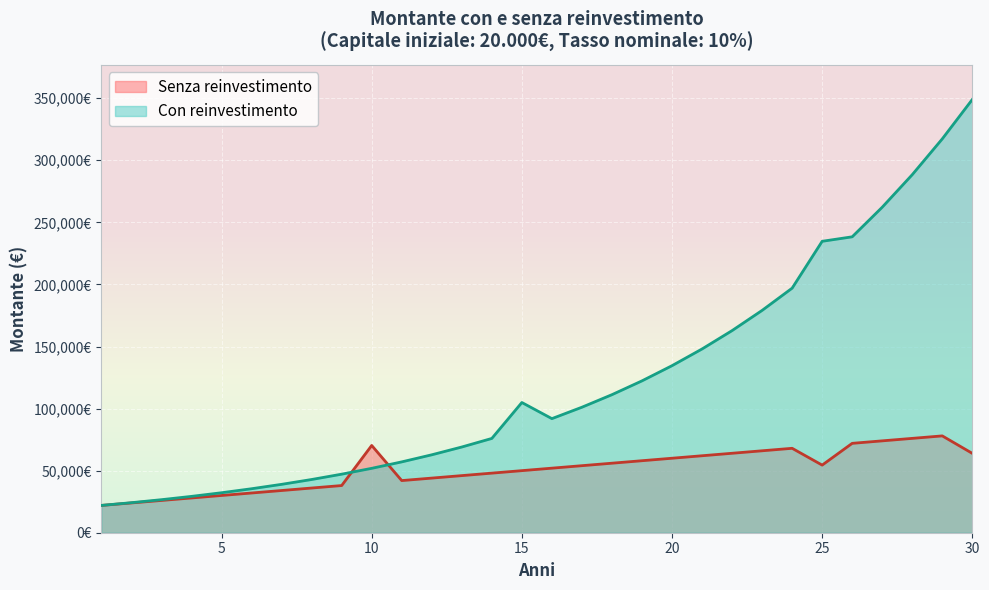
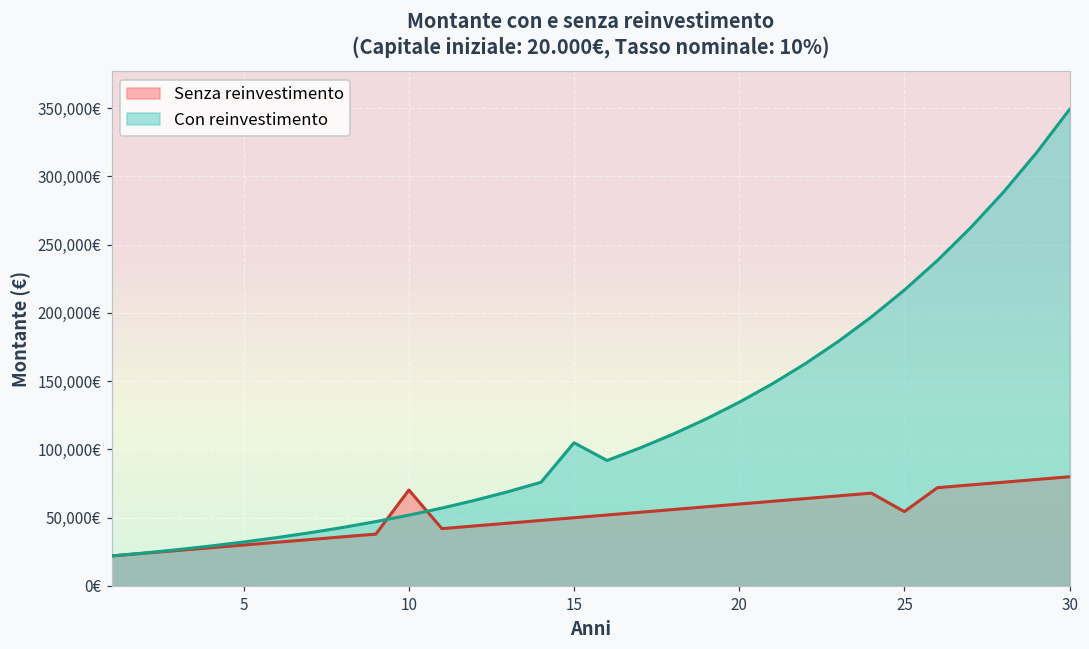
Con reinvestimento, 25: 235,000€ -> 217,000€
Senza reinvestimento, 30: 64,000€ -> 80,000€
